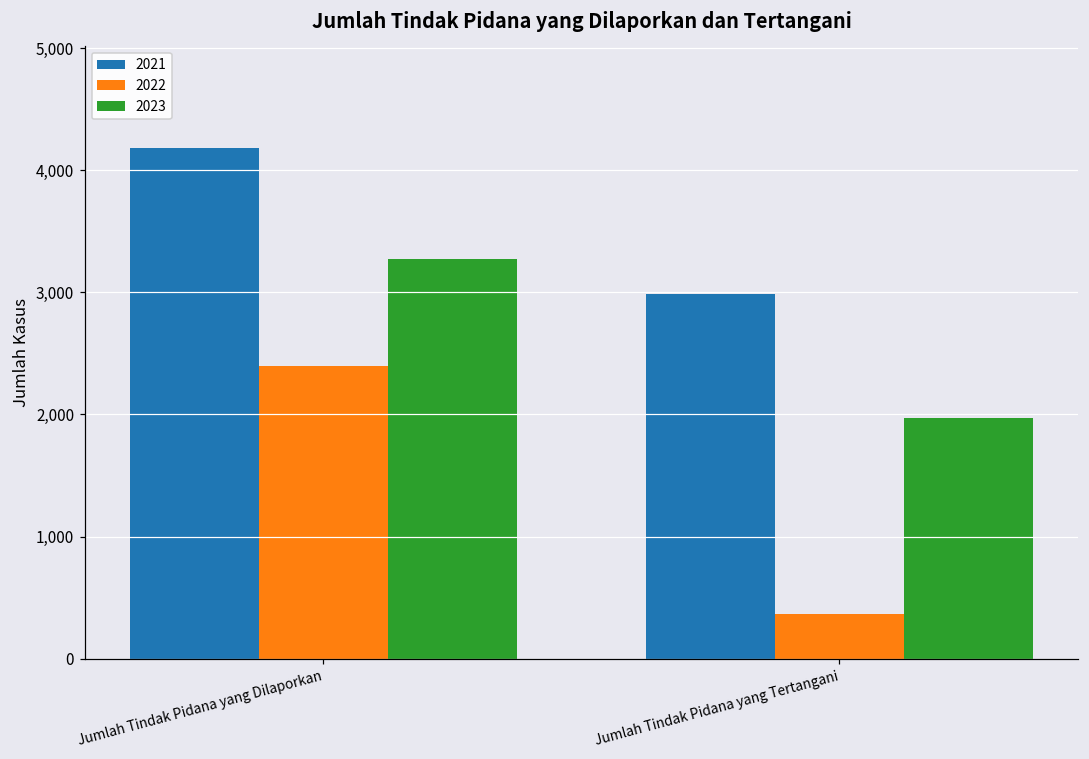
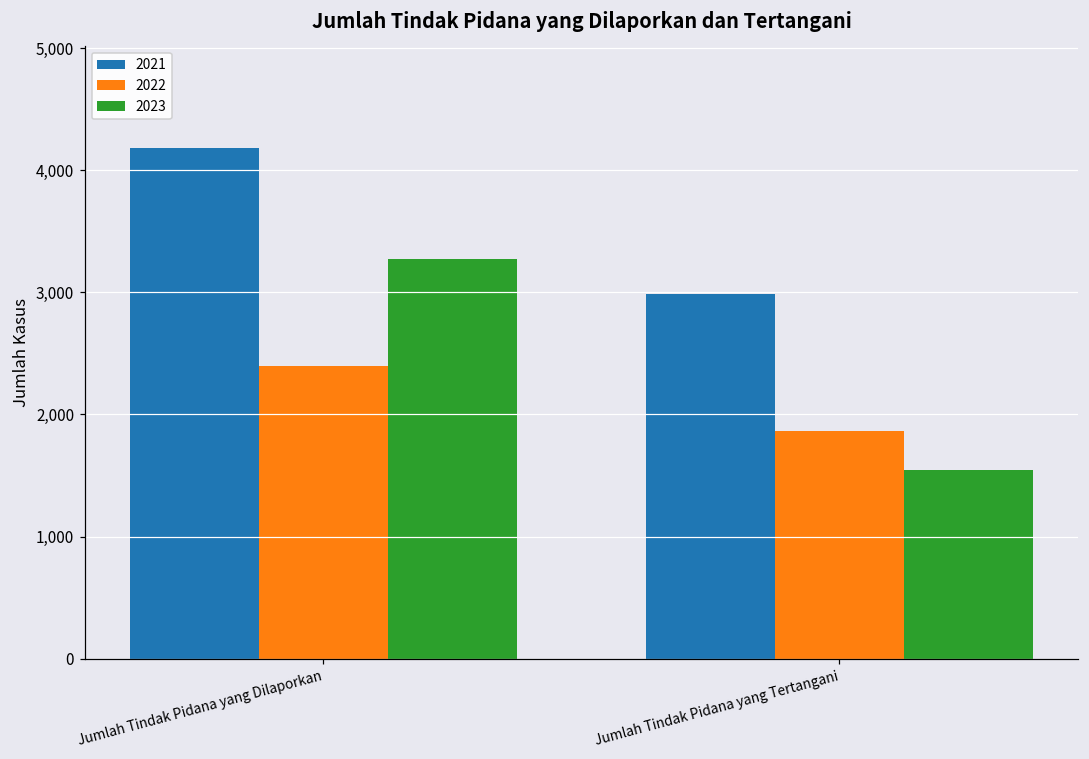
2022, Jumlah Tindak Pidana yang Tertangani: 360 -> 1,860
2023, Jumlah Tindak Pidana yang Tertangani: 1,970 -> 1,550
